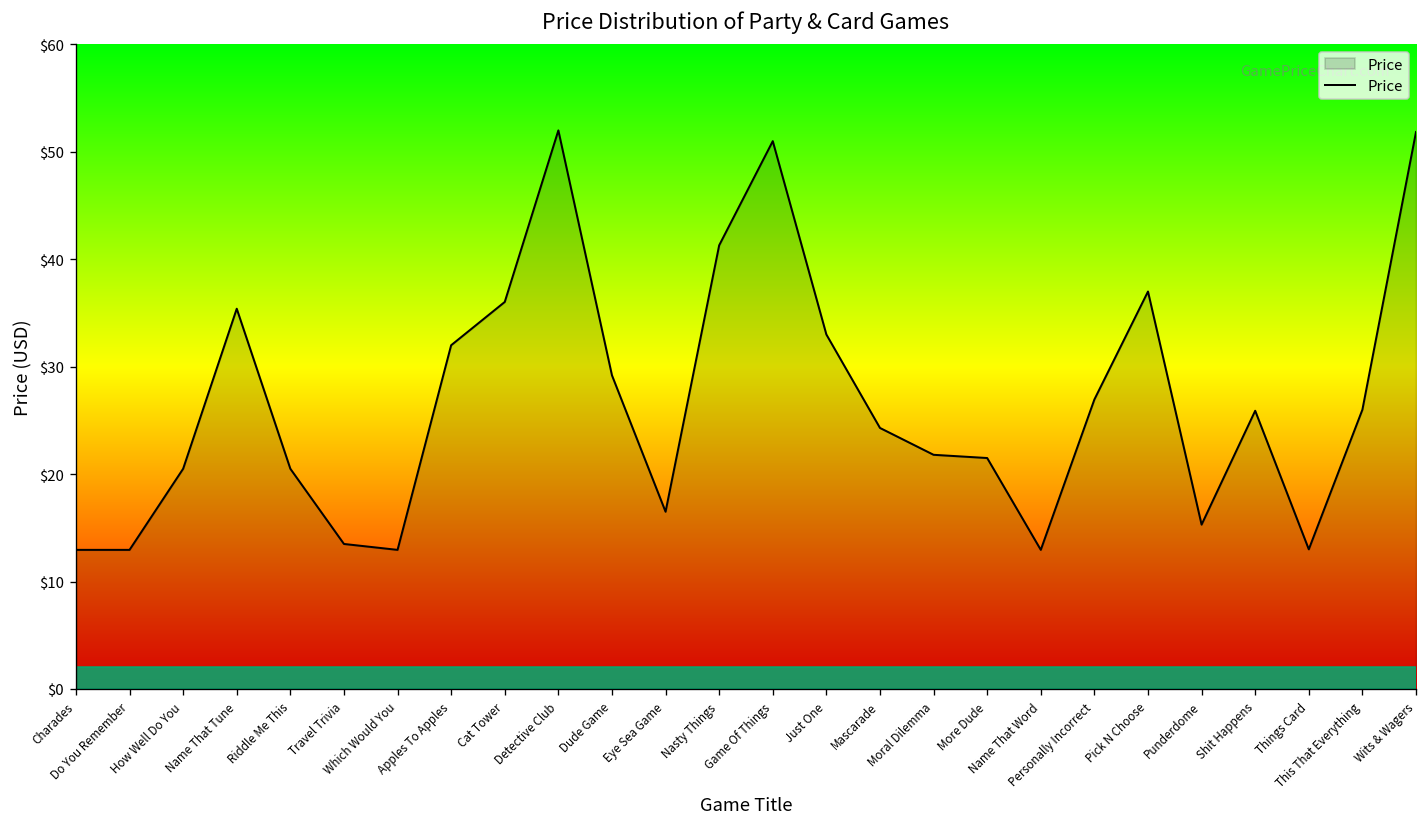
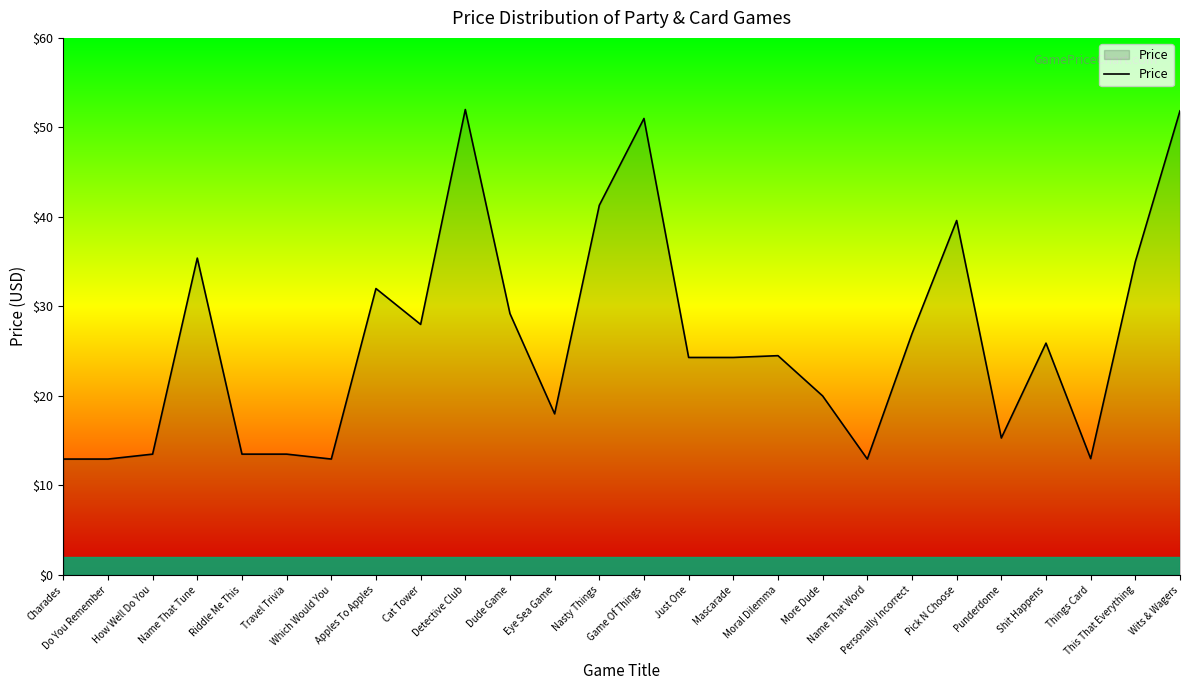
How Well Do You: $21 -> $14
Riddle Me This: $21 -> $14
Cat Tower: $36 -> $28
Eye Sea Game: $17 -> $18
Just One: $33 -> $24
Moral Dilemma: $22 -> $25
More Dude: $22 -> $20
Pick N Choose: $37 -> $40
This That Everything: $26 -> $35
